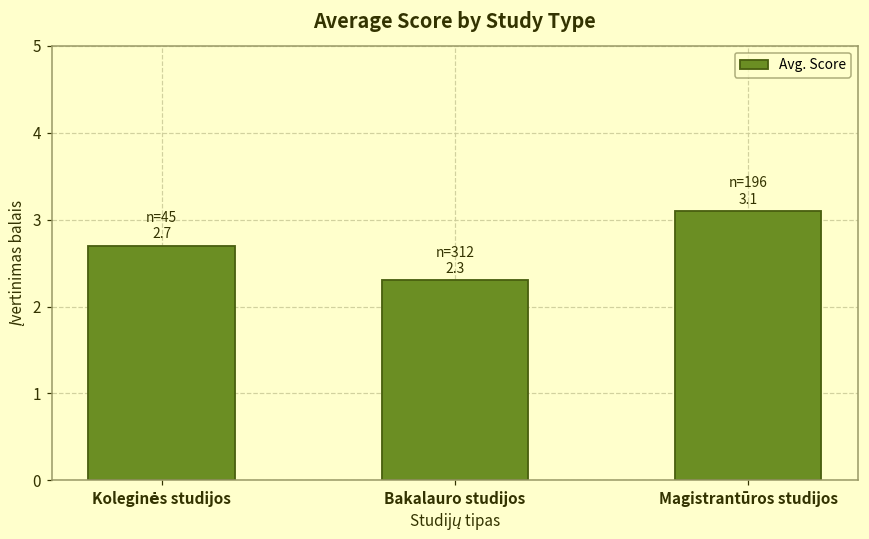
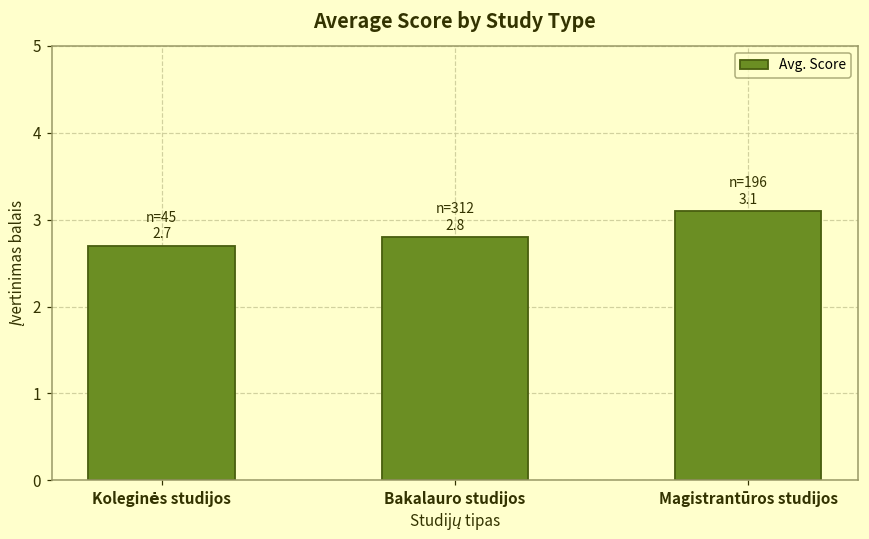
Bakalauro studijos: 2.3 -> 2.8
